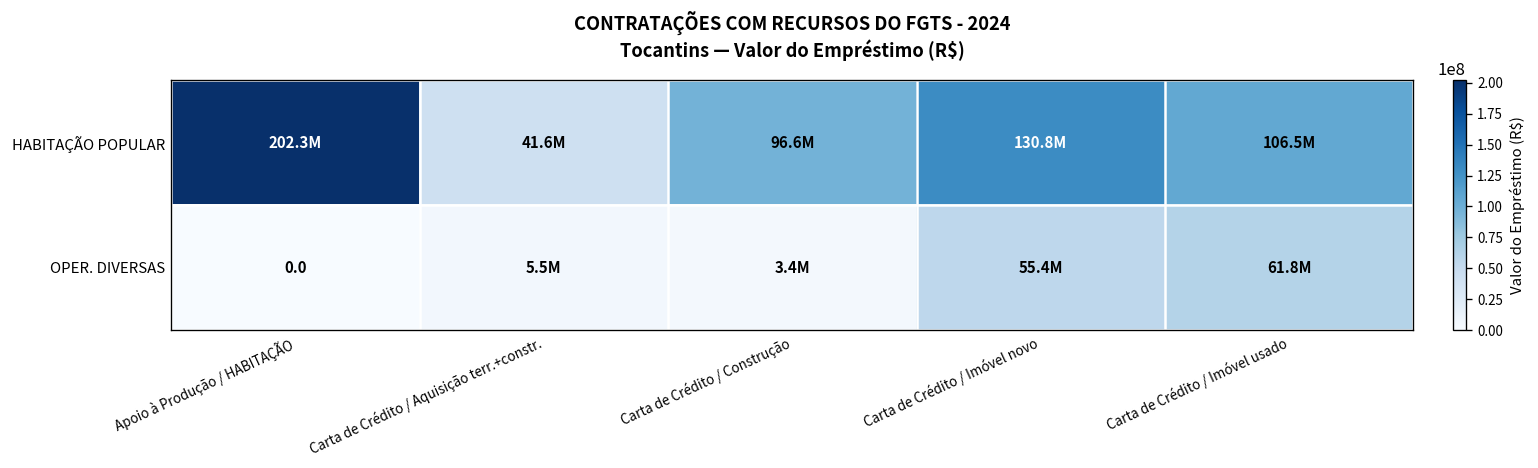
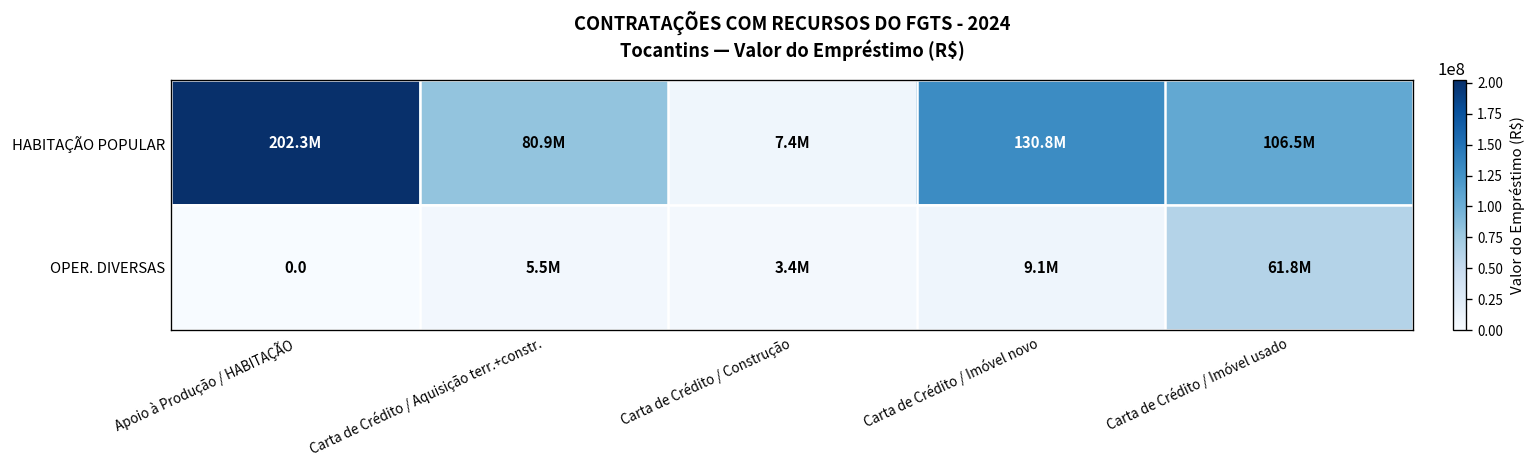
HABITAÇÃO POPULAR, Carta de Crédito / Aquisição terr.+constr.: 41.6M -> 80.9M
HABITAÇÃO POPULAR, Carta de Crédito / Construção: 96.6M -> 7.4M
OPER. DIVERSAS, Carta de Crédito / Imóvel novo: 55.4M -> 9.1M
